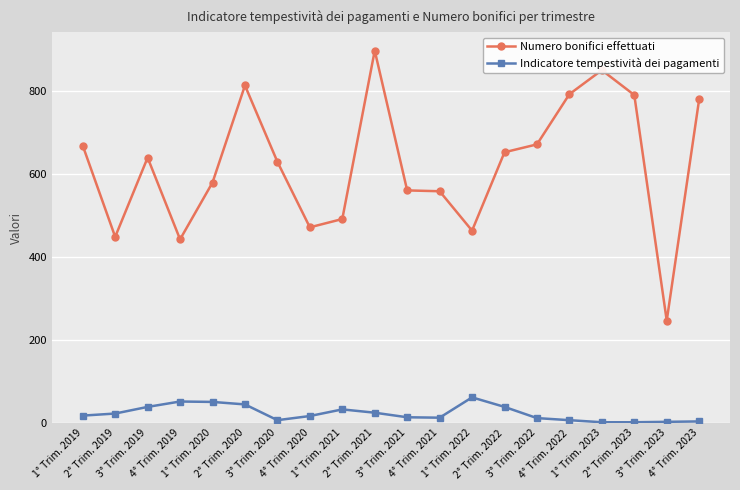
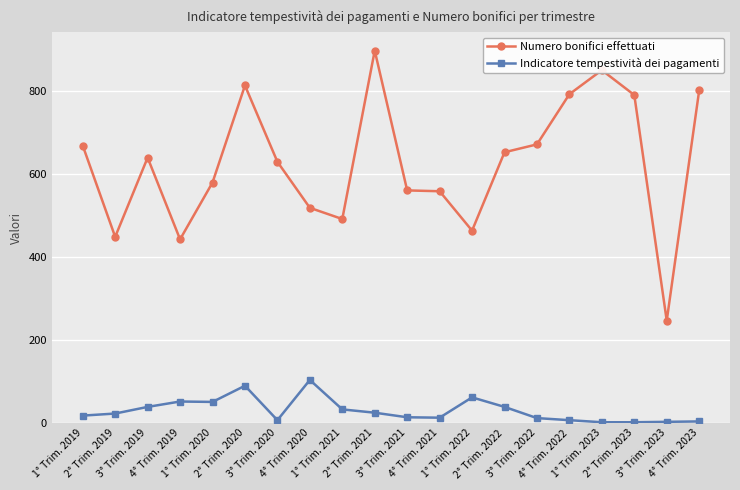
Indicatore tempestività dei pagamenti, 2° Trim. 2020: 50 -> 90
Numero bonifici effettuati, 4° Trim. 2020: 470 -> 520
Indicatore tempestività dei pagamenti, 4° Trim. 2020: 20 -> 100
Numero bonifici effettuati, 4° Trim. 2023: 780 -> 800
